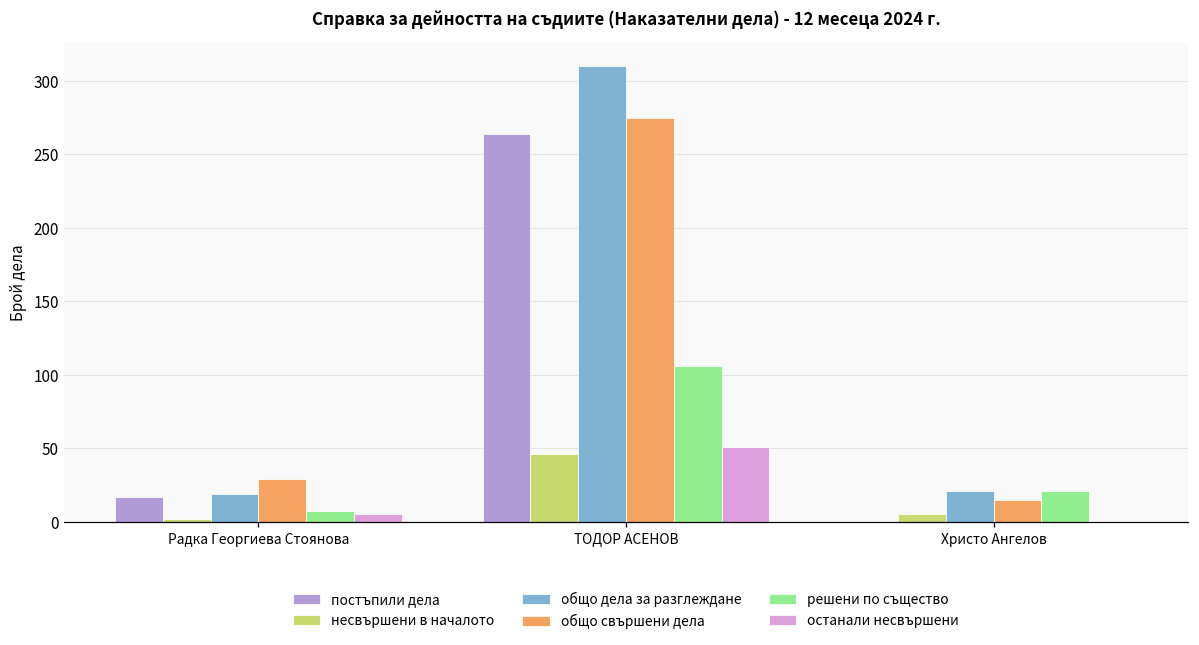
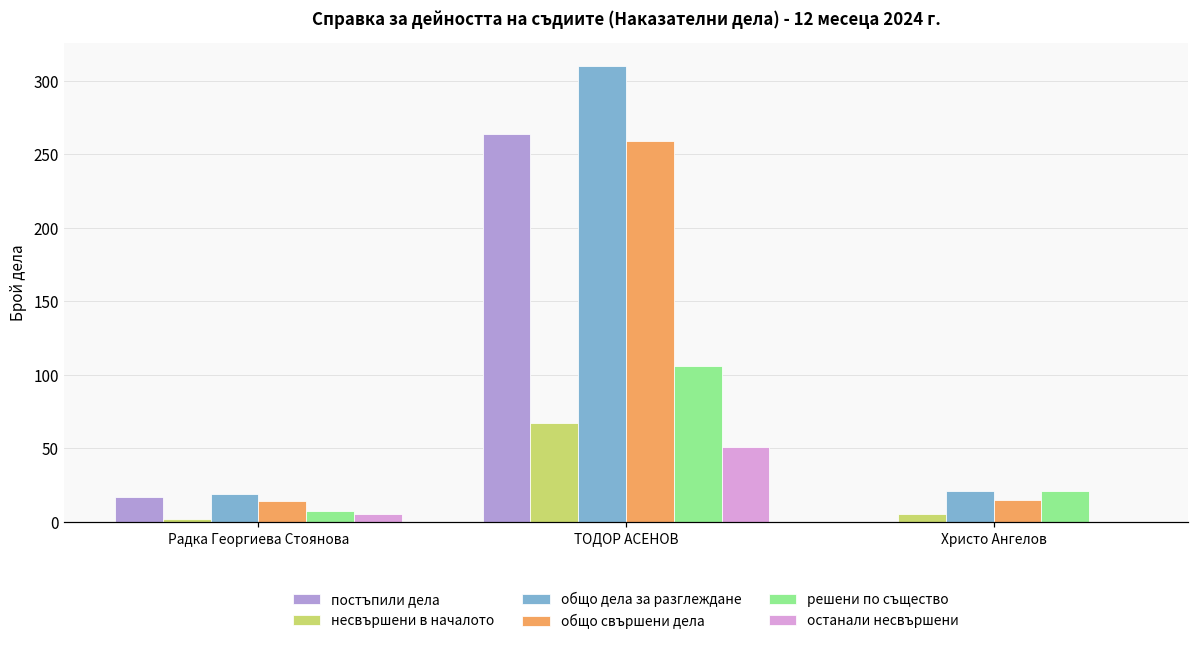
общо свършени дела, Радка Георгиева Стоянова: 29 -> 14
несвършени в началото, ТОДОР АСЕНОВ: 46 -> 67
общо свършени дела, ТОДОР АСЕНОВ: 275 -> 259
